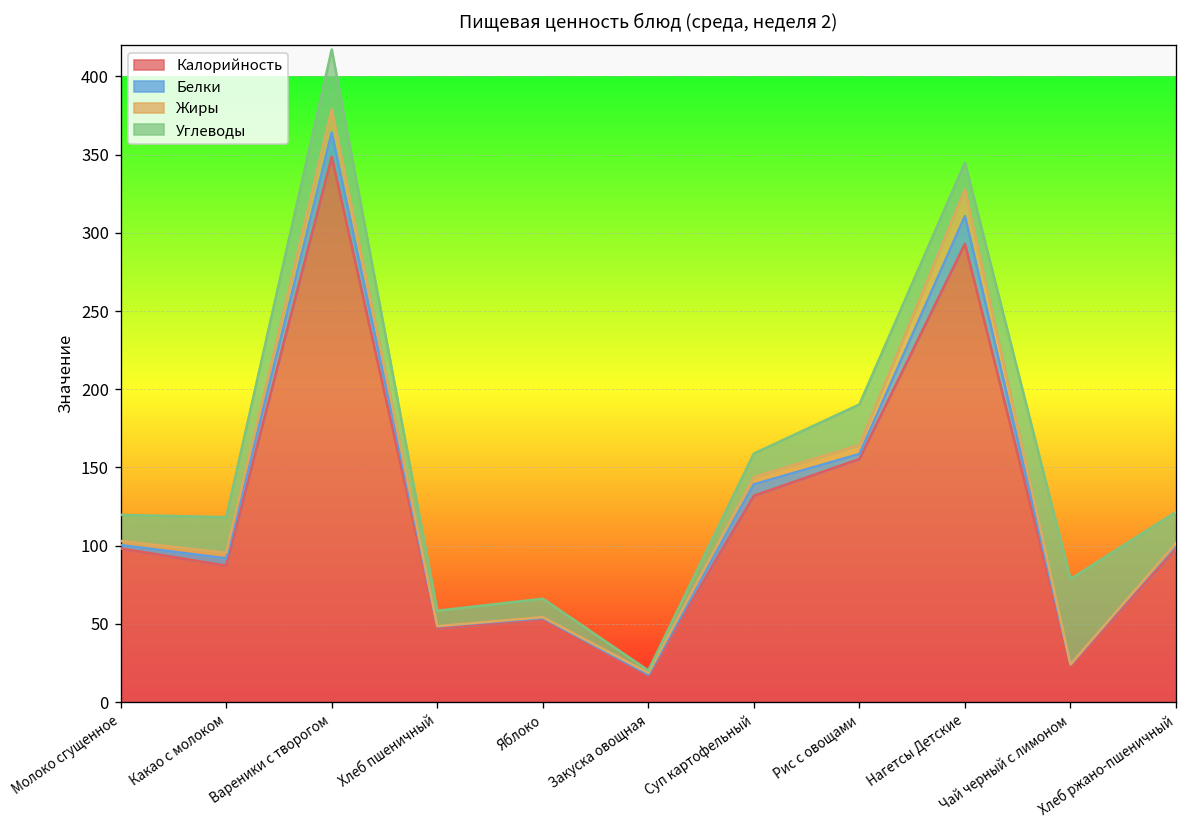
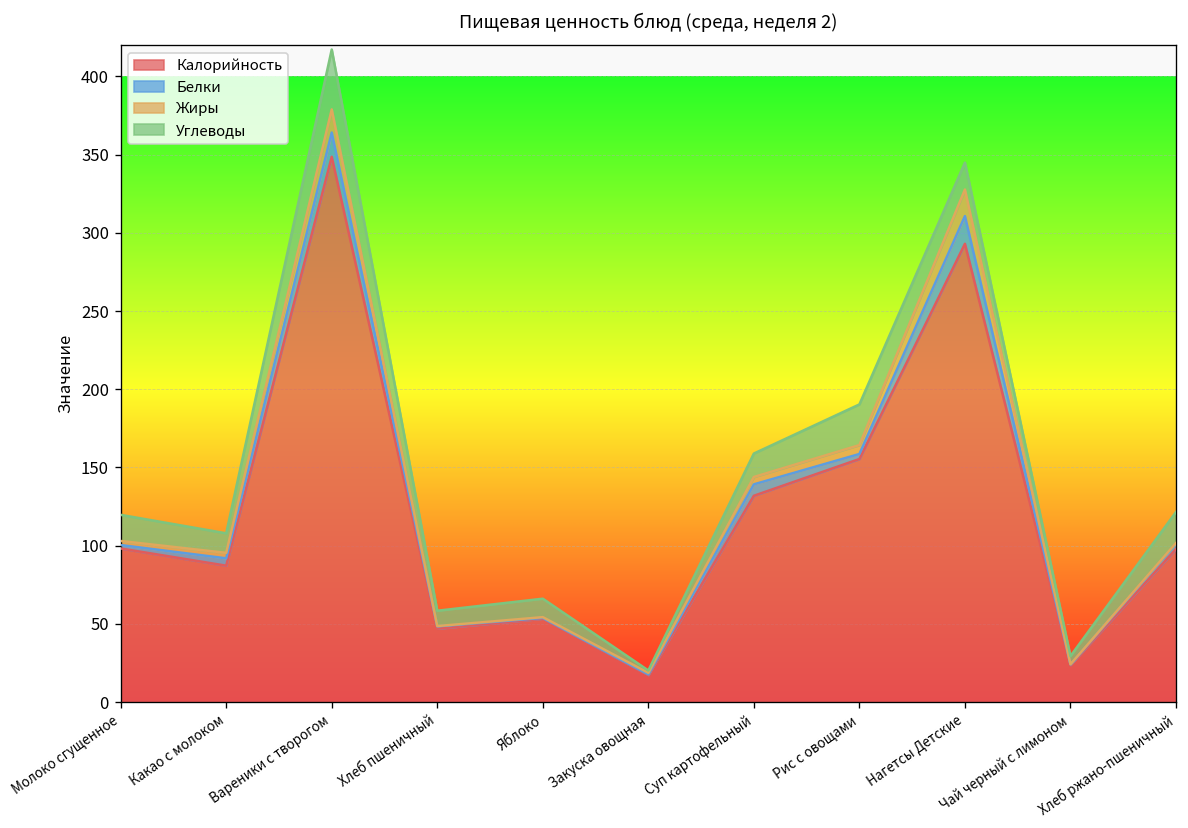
Углеводы, Какао с молоком: 23 -> 13
Углеводы, Чай черный с лимоном: 55 -> 5
